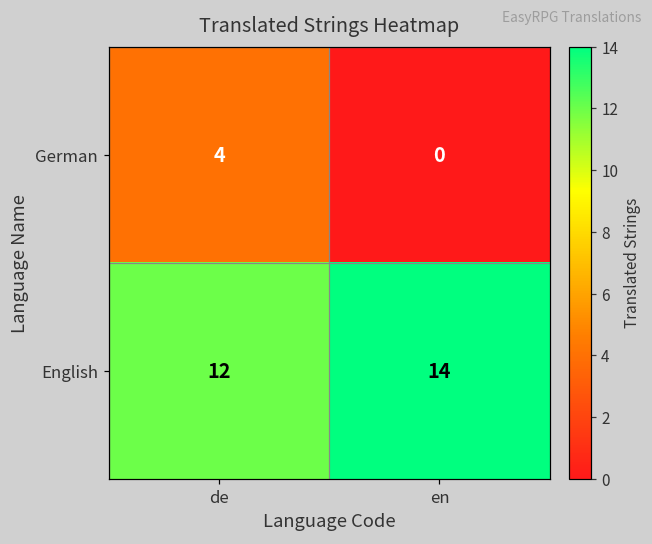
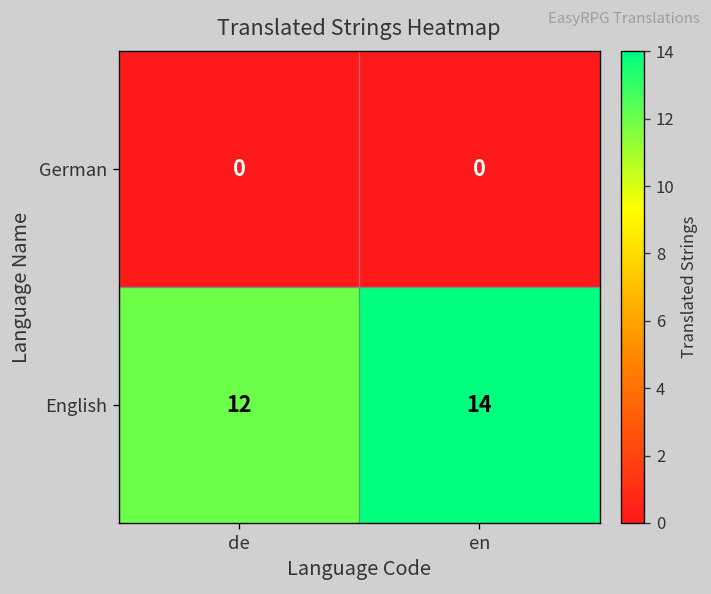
German, de: 4 -> 0
